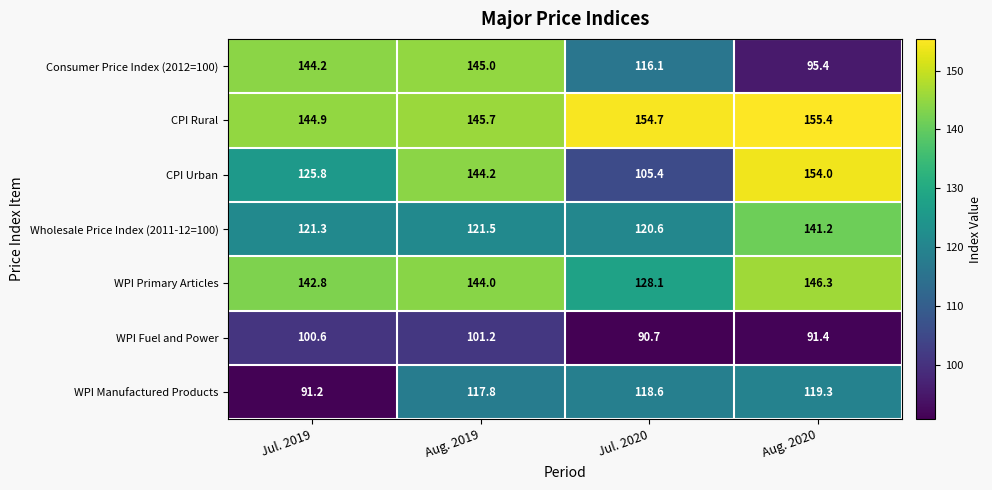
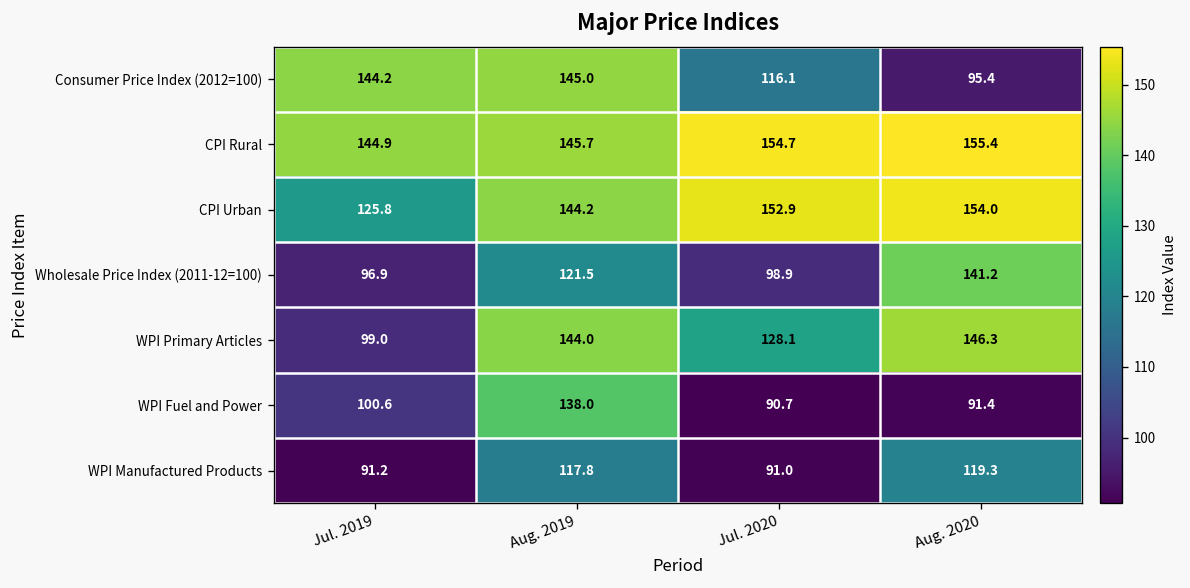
CPI Urban, Jul. 2020: 105.4 -> 152.9
Wholesale Price Index (2011-12=100), Jul. 2019: 121.3 -> 96.9
Wholesale Price Index (2011-12=100), Jul. 2020: 120.6 -> 98.9
WPI Primary Articles, Jul. 2019: 142.8 -> 99.0
WPI Fuel and Power, Aug. 2019: 101.2 -> 138.0
WPI Manufactured Products, Jul. 2020: 118.6 -> 91.0
